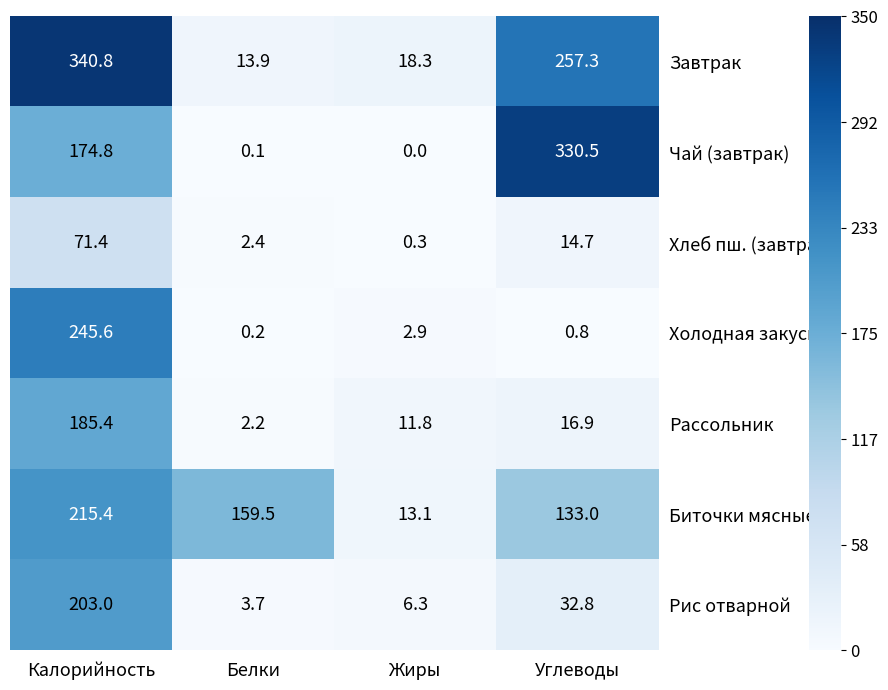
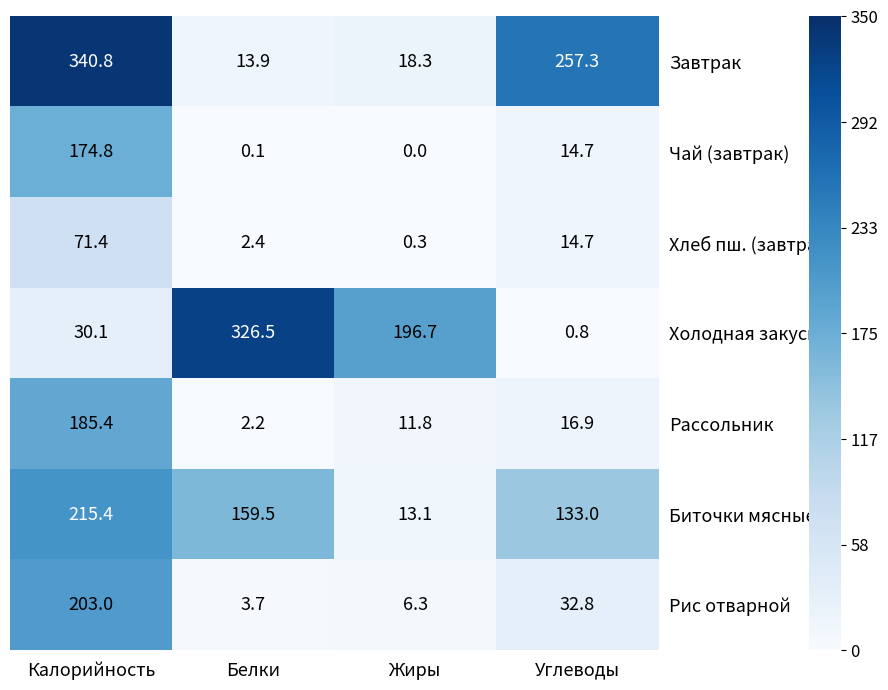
Чай (завтрак), Углеводы: 330.5 -> 14.7
Холодная закуска, Калорийность: 245.6 -> 30.1
Холодная закуска, Белки: 0.2 -> 326.5
Холодная закуска, Жиры: 2.9 -> 196.7
